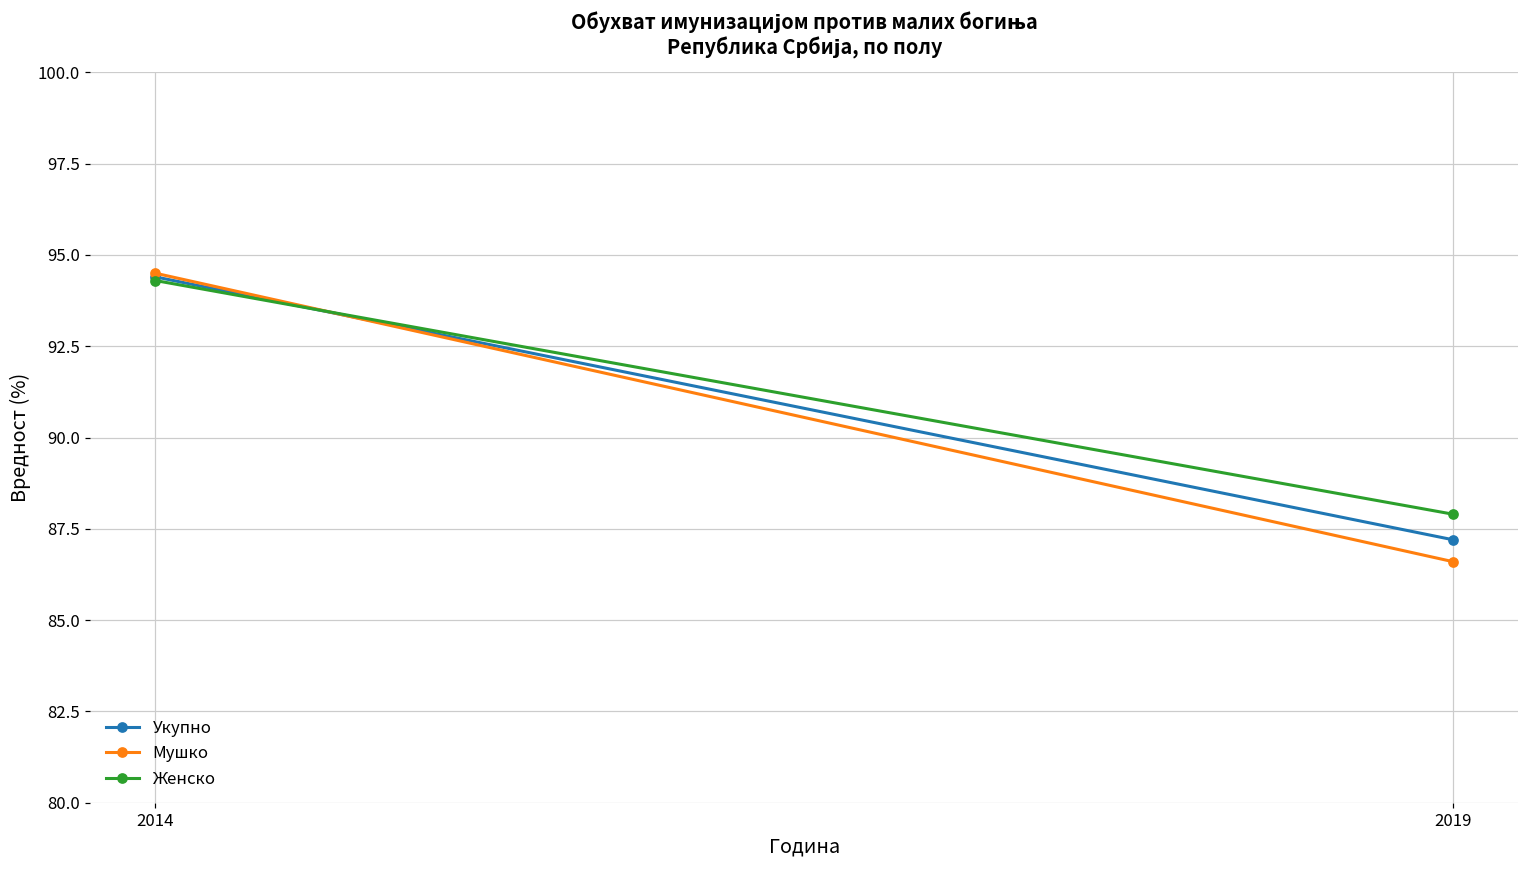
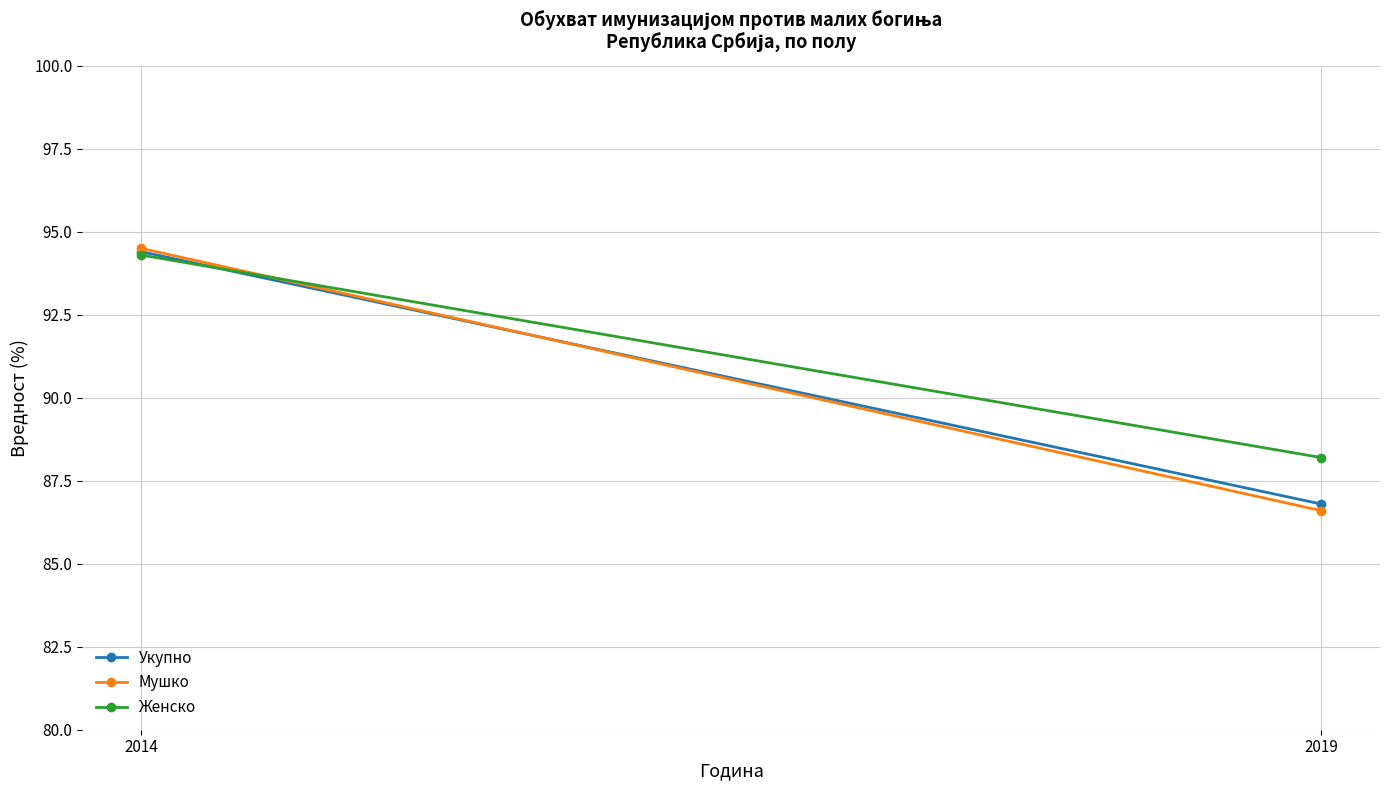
Укупно, 2019: 87.2 -> 86.8
Женско, 2019: 87.9 -> 88.2
